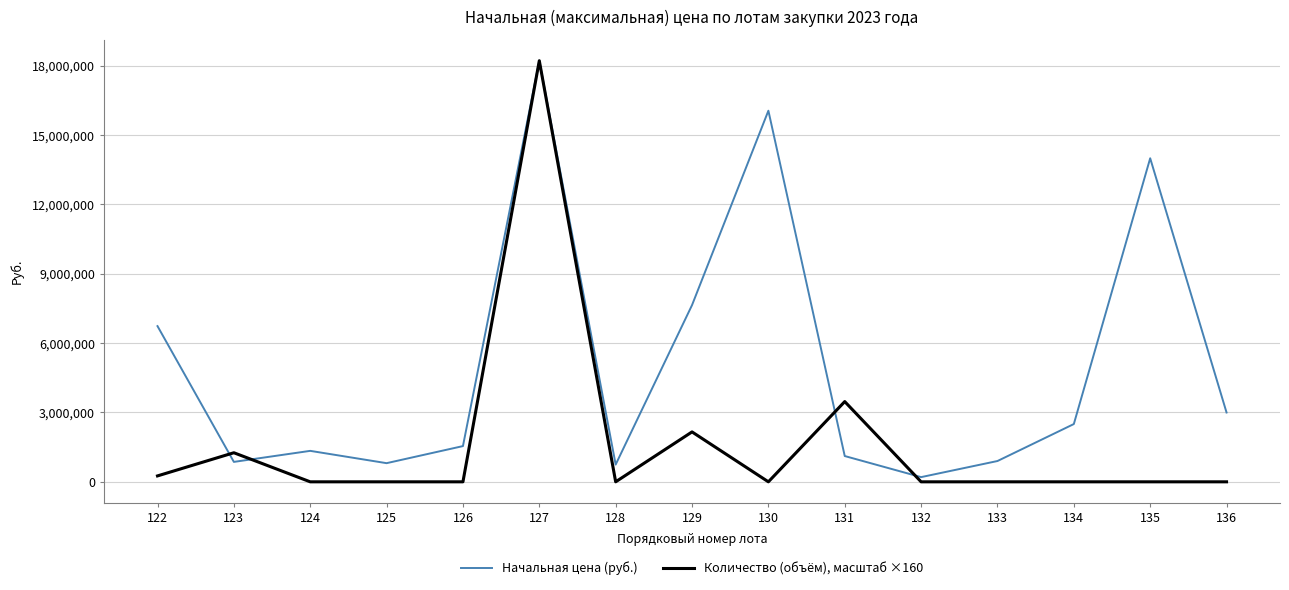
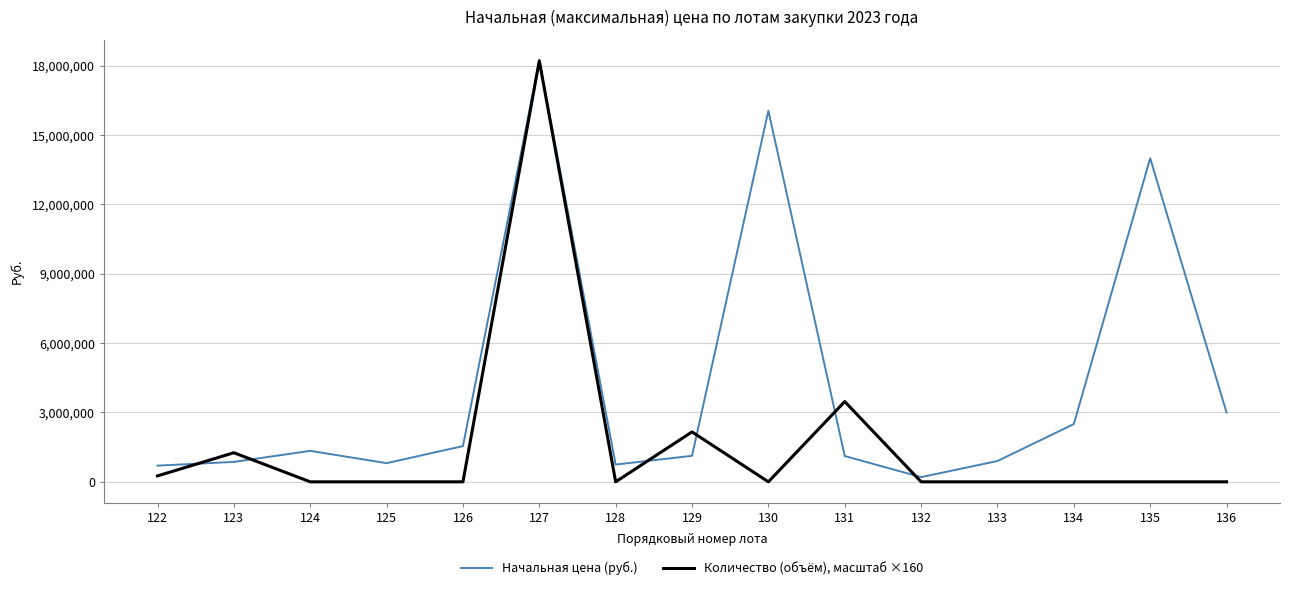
Начальная цена (руб.), 122: 6,700,000 -> 700,000
Начальная цена (руб.), 129: 7,600,000 -> 1,100,000
